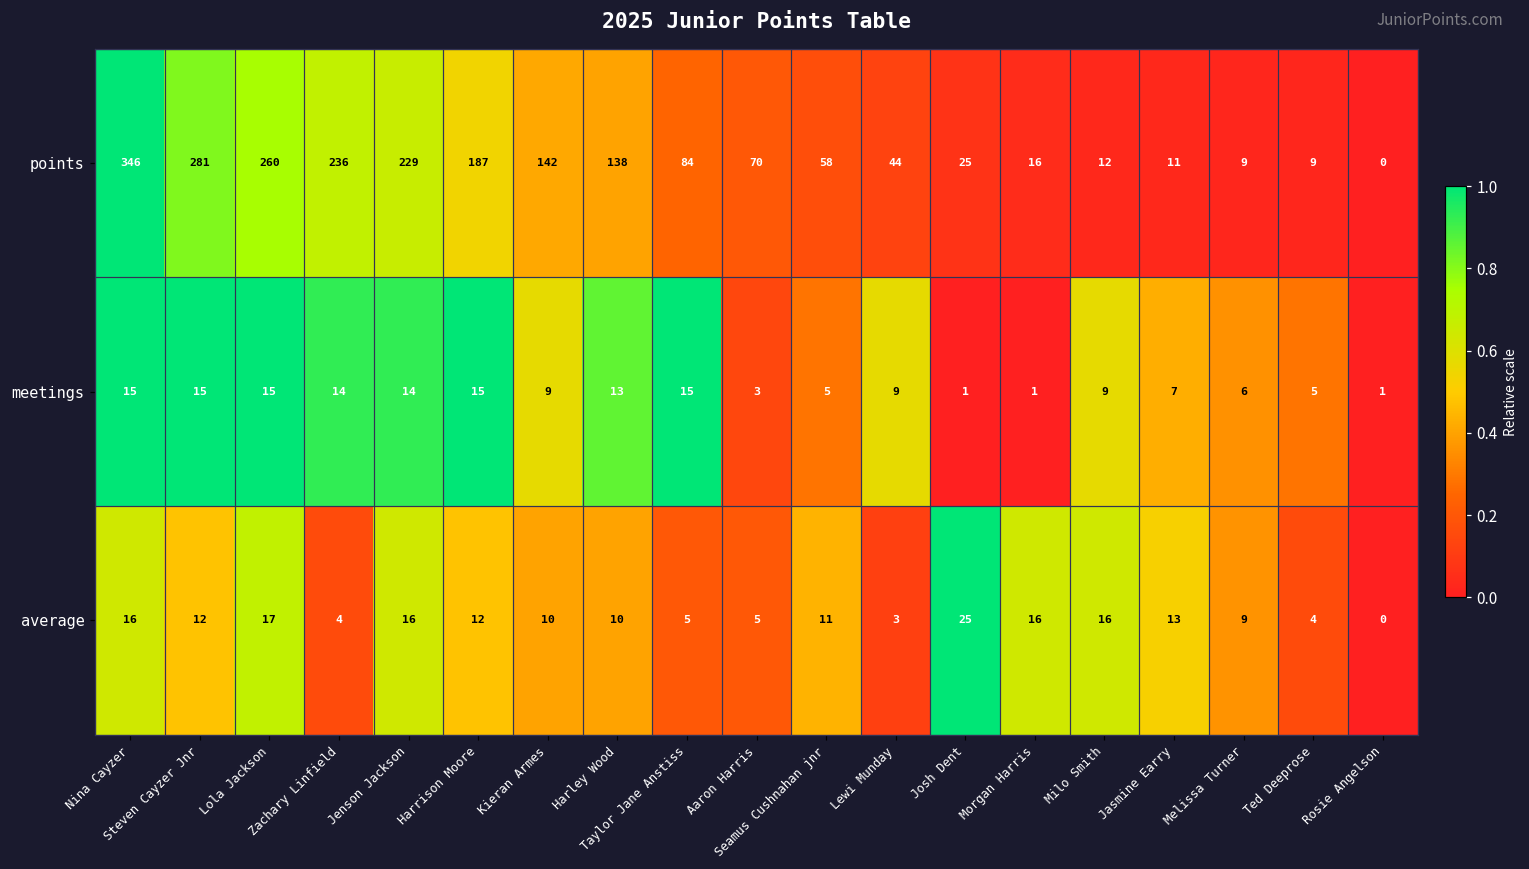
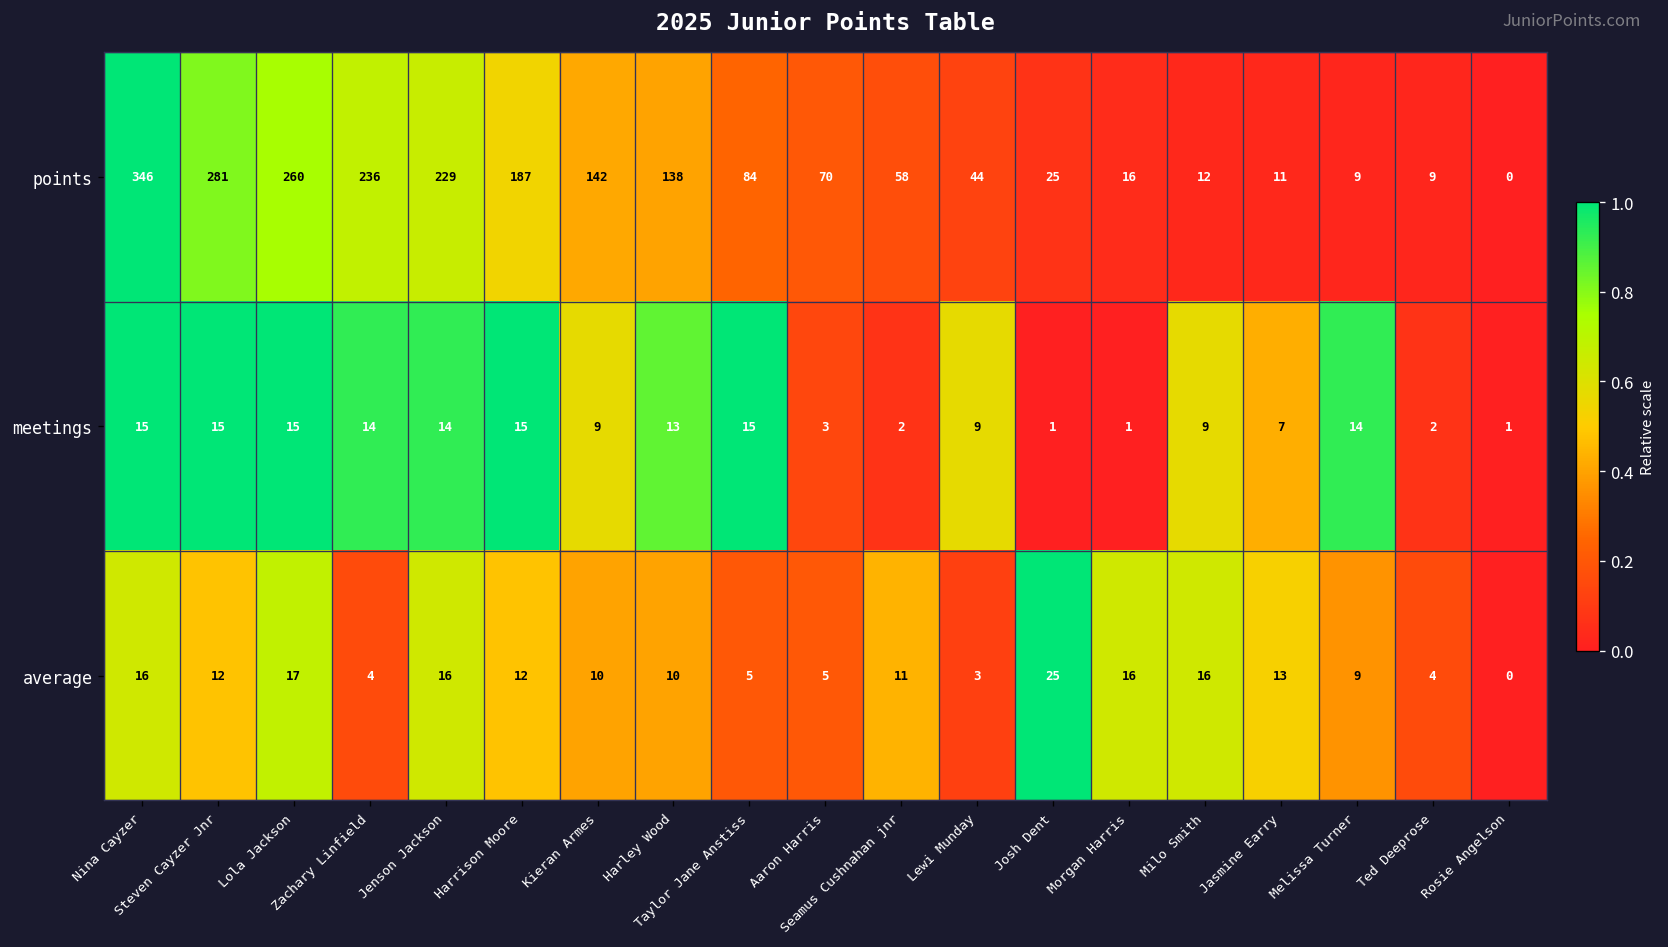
meetings, Seamus Cushnahan jnr: 5 -> 2
meetings, Melissa Turner: 6 -> 14
meetings, Ted Deeprose: 5 -> 2
